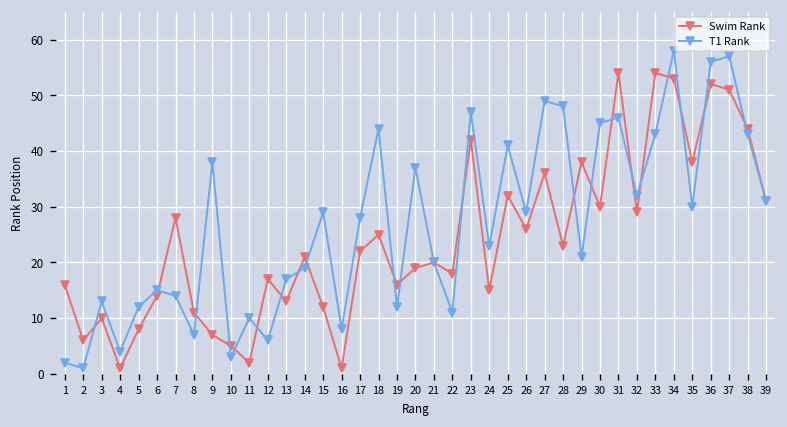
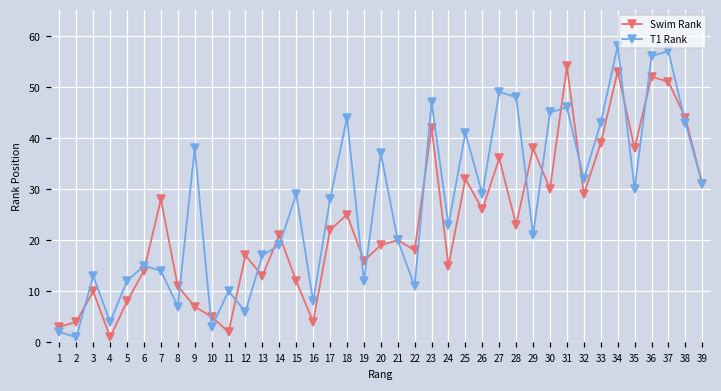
Swim Rank, 1: 16 -> 3
Swim Rank, 2: 6 -> 4
Swim Rank, 16: 1 -> 4
Swim Rank, 33: 54 -> 39
